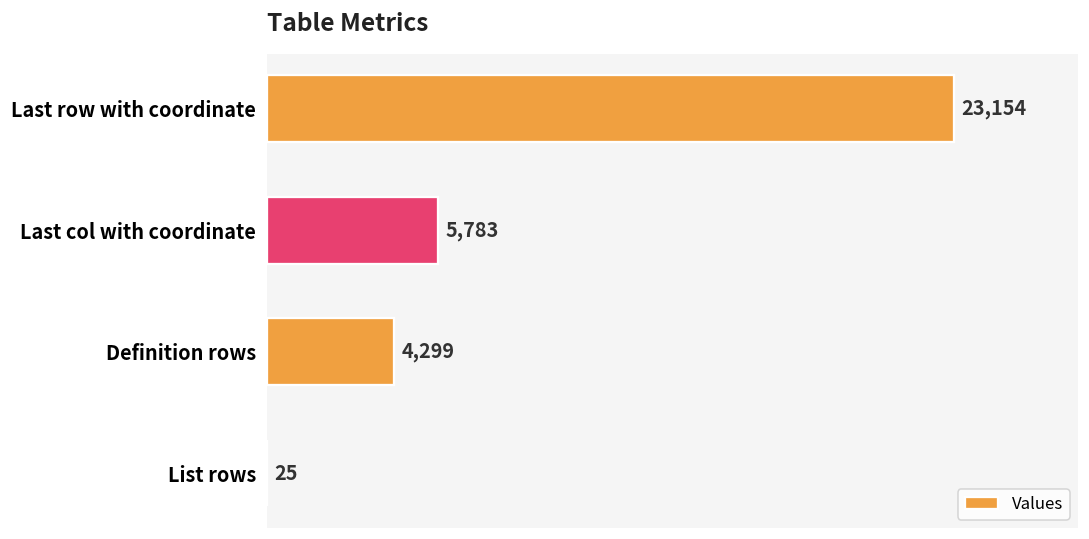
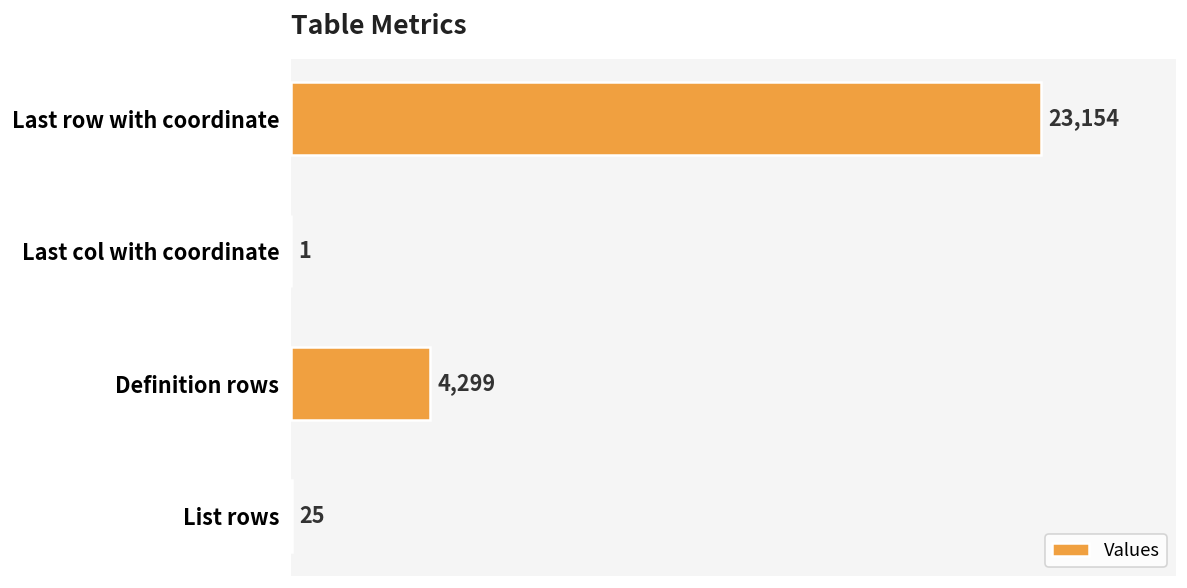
Last col with coordinate: 5,783 -> 1
